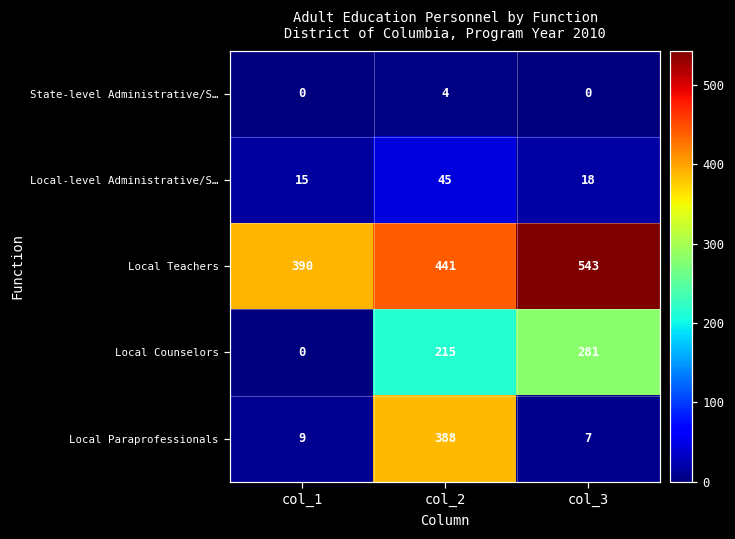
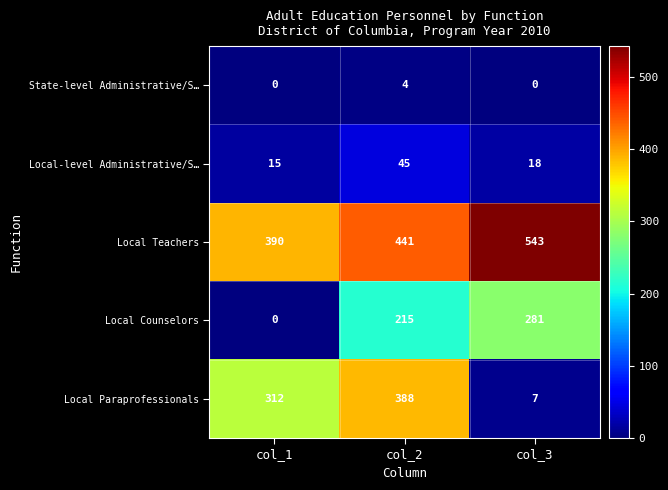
Local Paraprofessionals, col_1: 9 -> 312
